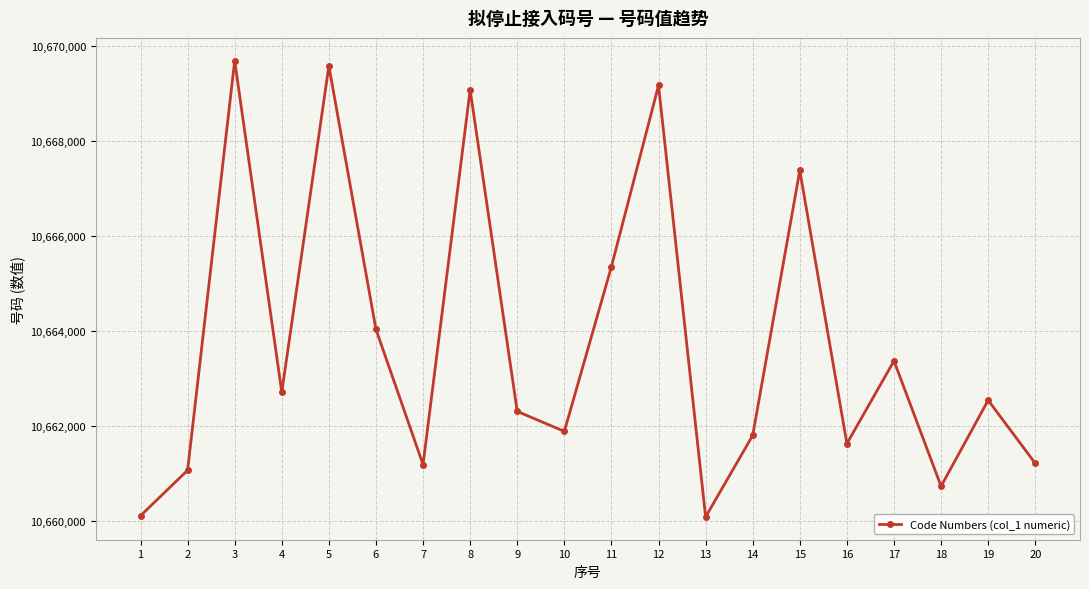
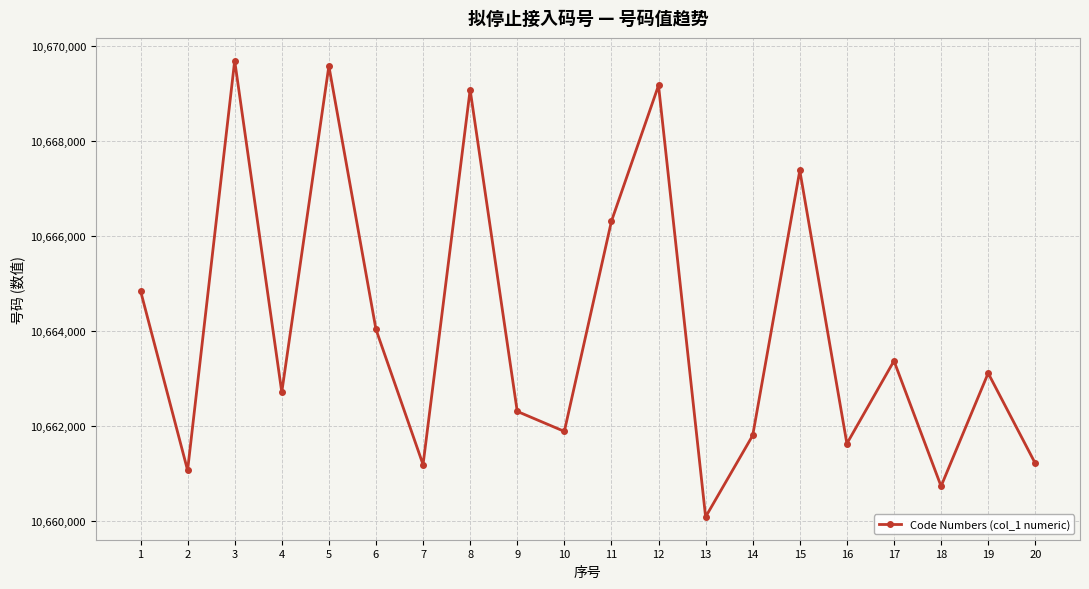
1: 10,660,100 -> 10,664,800
11: 10,665,400 -> 10,666,300
19: 10,662,500 -> 10,663,100
